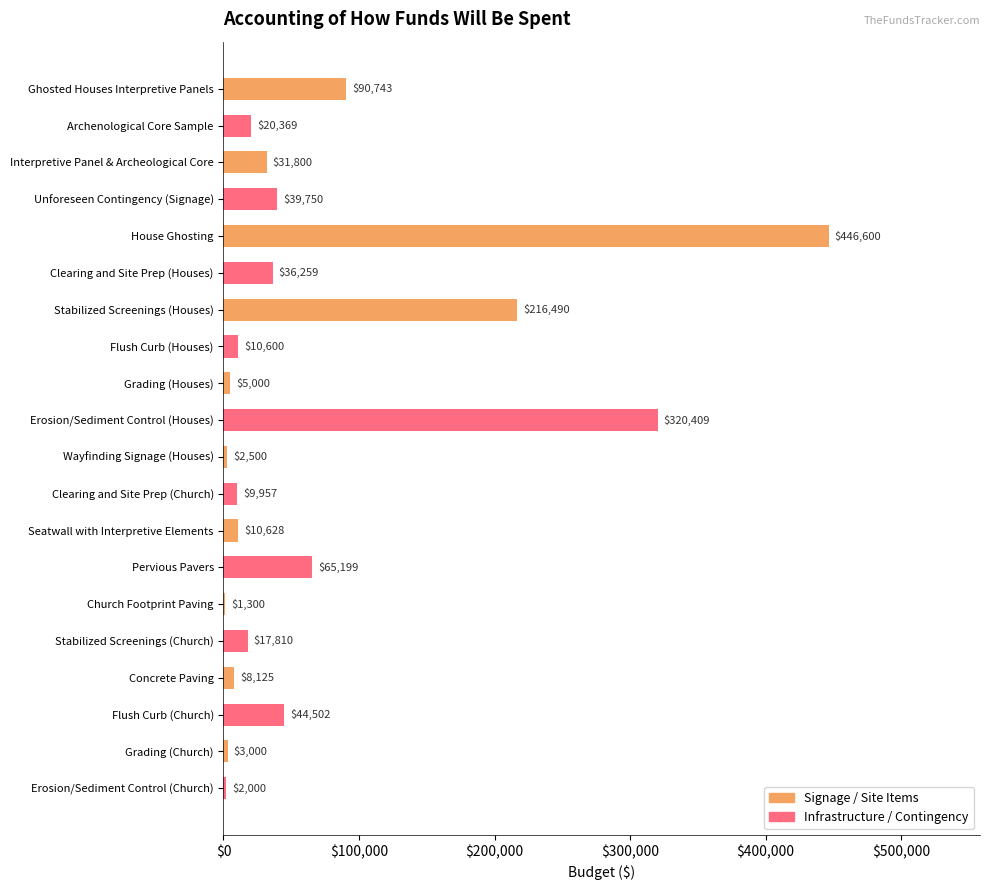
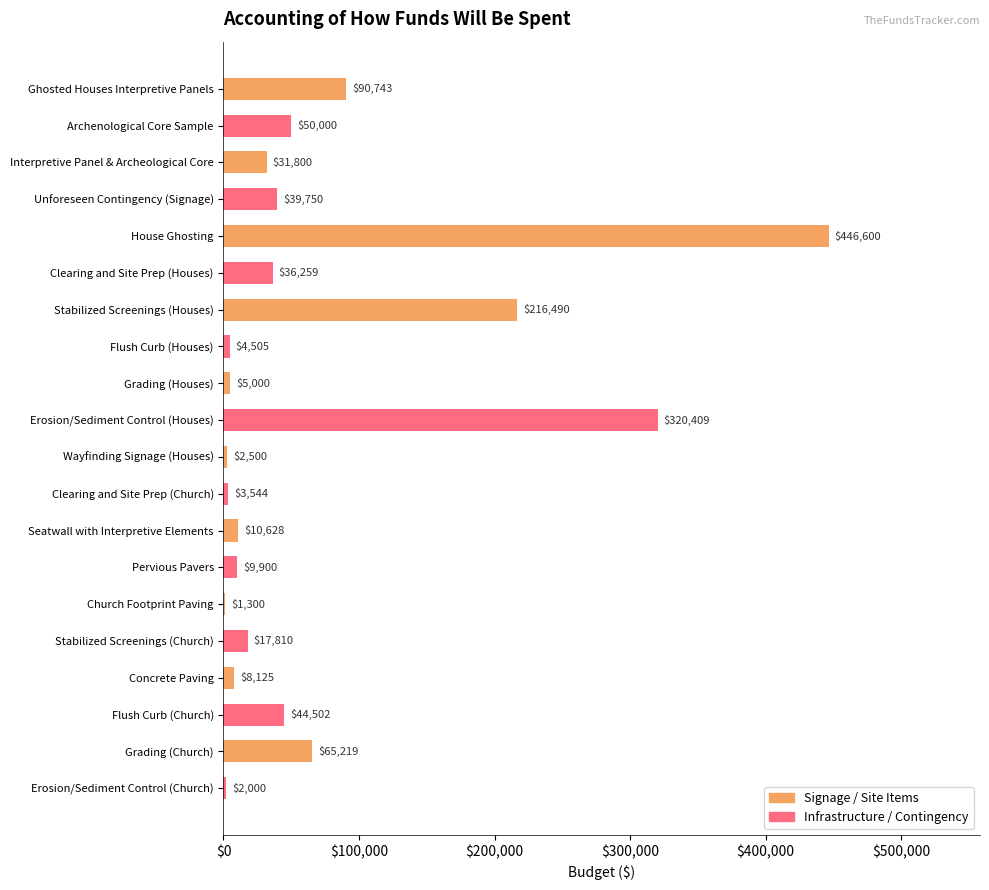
Archenological Core Sample: $20,369 -> $50,000
Flush Curb (Houses): $10,600 -> $4,505
Clearing and Site Prep (Church): $9,957 -> $3,544
Pervious Pavers: $65,199 -> $9,900
Grading (Church): $3,000 -> $65,219
